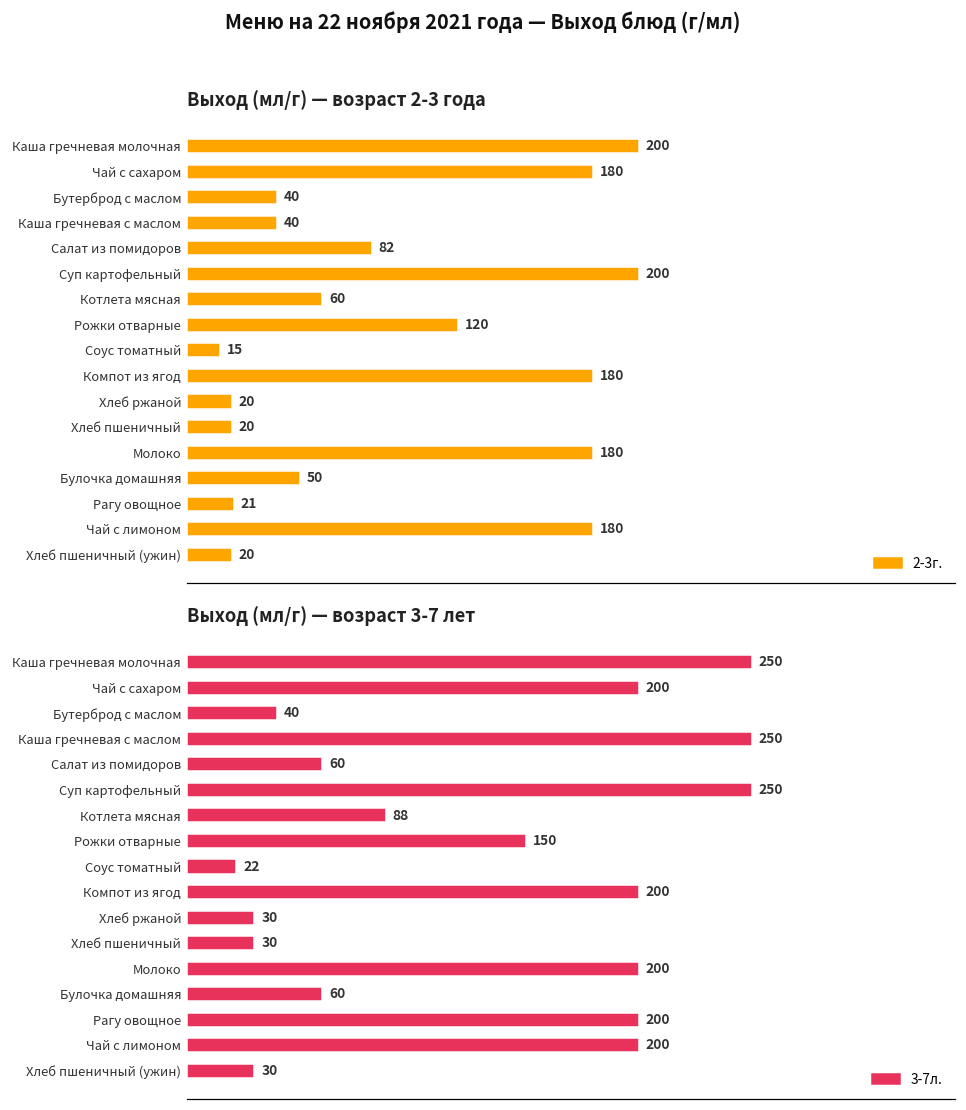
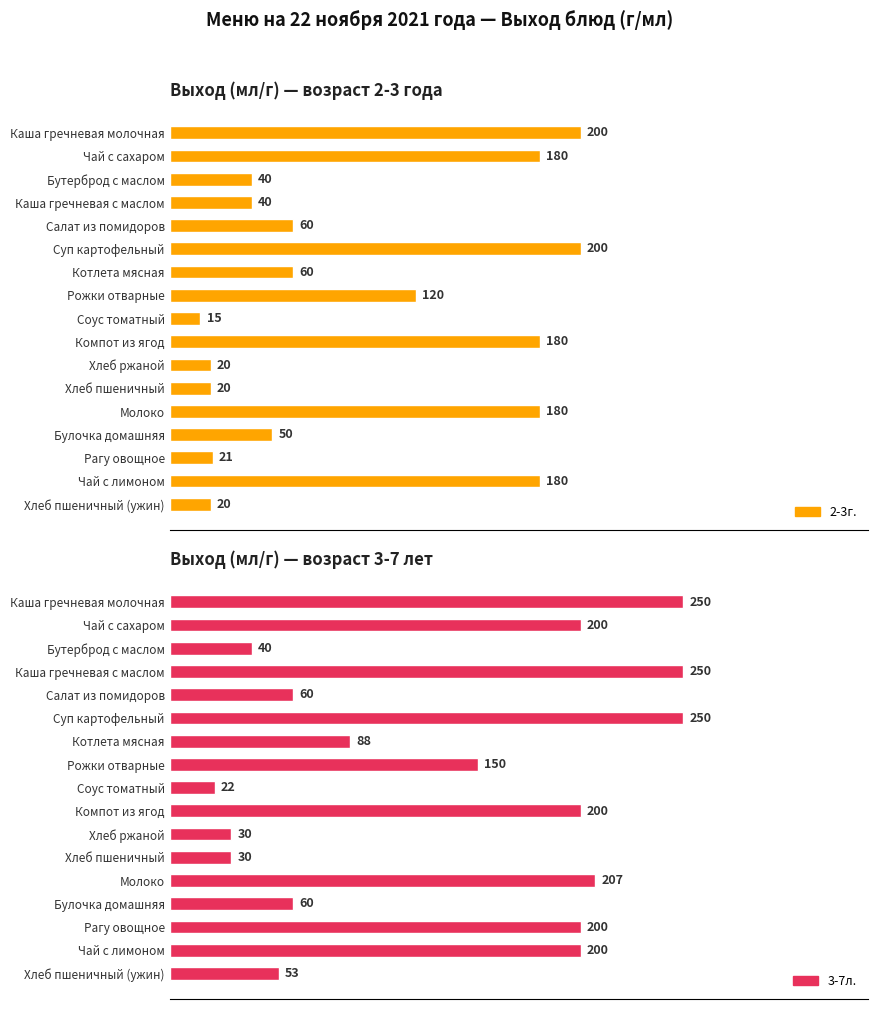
Выход (мл/г) — возраст 2-3 года, Салат из помидоров: 82 -> 60
Выход (мл/г) — возраст 3-7 лет, Молоко: 200 -> 207
Выход (мл/г) — возраст 3-7 лет, Хлеб пшеничный (ужин): 30 -> 53
